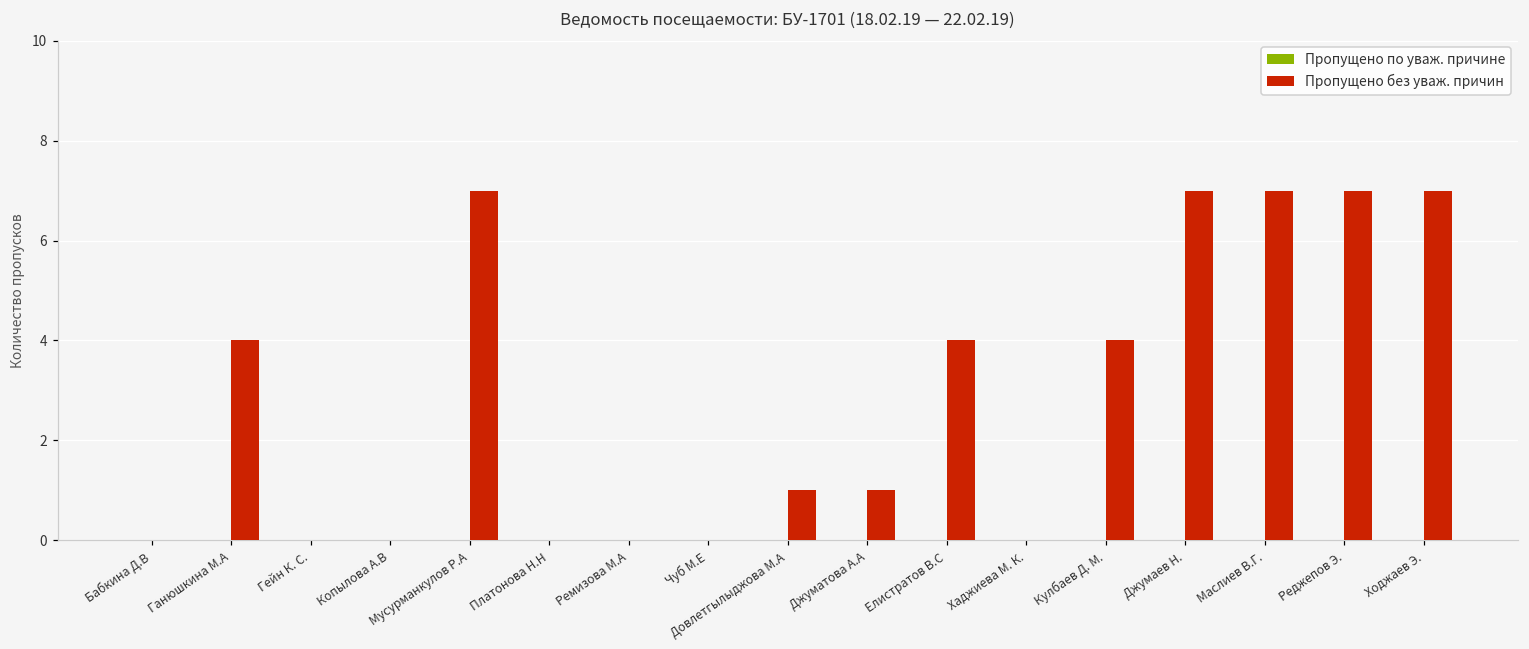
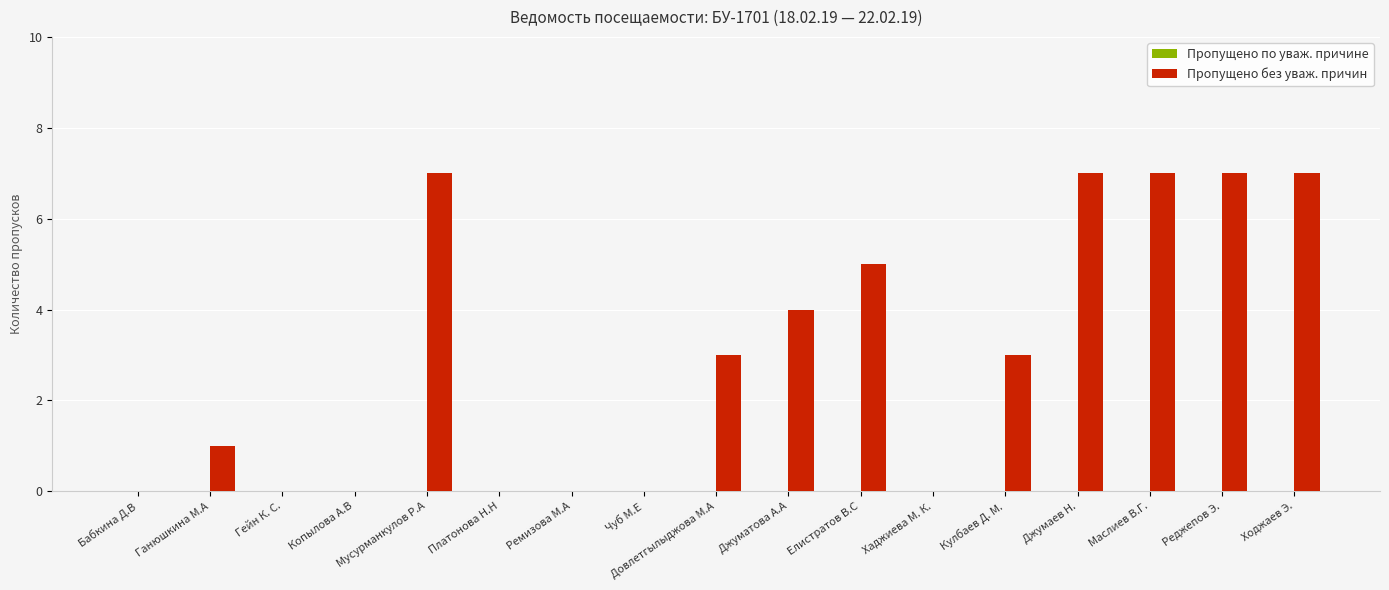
Пропущено без уваж. причин, Ганюшкина М.А: 4 -> 1
Пропущено без уваж. причин, Довлетгылыджова М.А: 1 -> 3
Пропущено без уваж. причин, Джуматова А.А: 1 -> 4
Пропущено без уваж. причин, Елистратов В.С: 4 -> 5
Пропущено без уваж. причин, Кулбаев Д. М.: 4 -> 3
